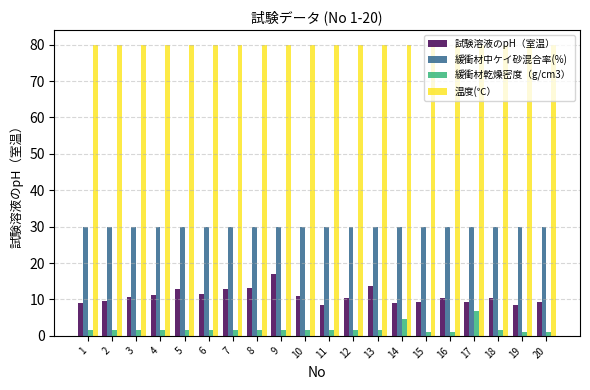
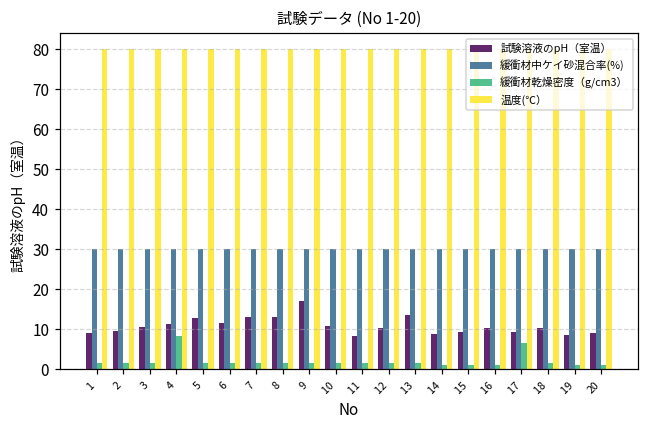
緩衝材乾燥密度（g/cm3）, 4: 2 -> 8
緩衝材乾燥密度（g/cm3）, 14: 5 -> 1
